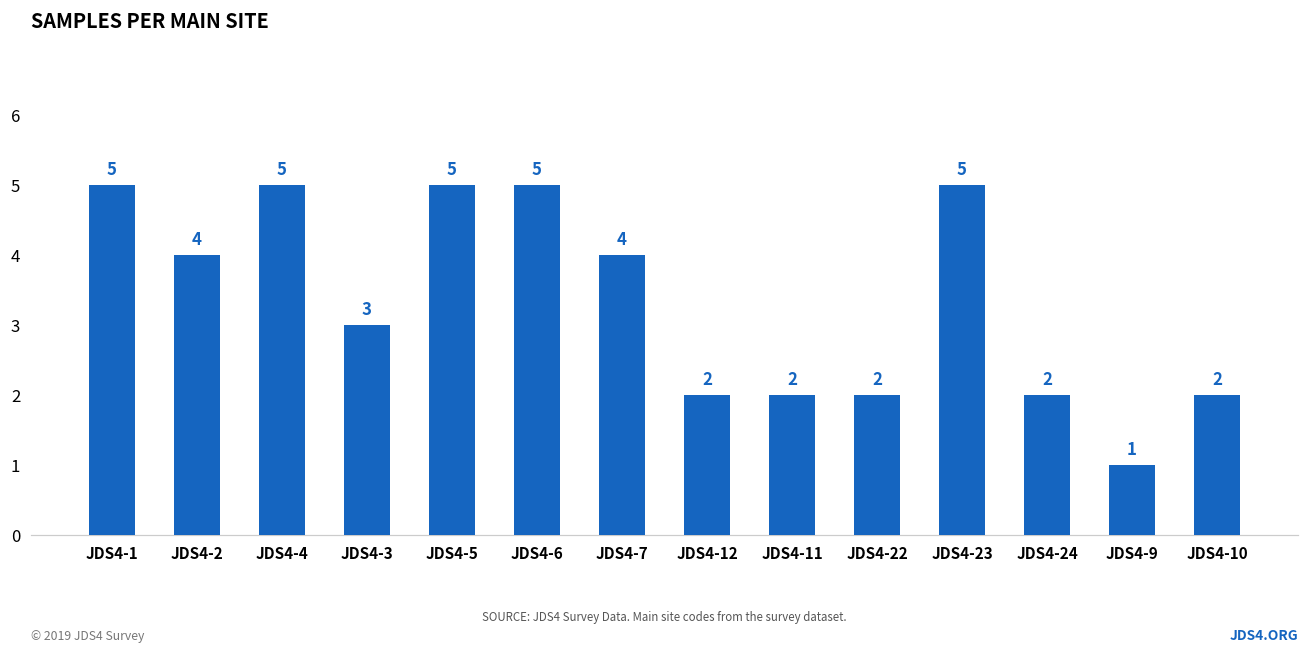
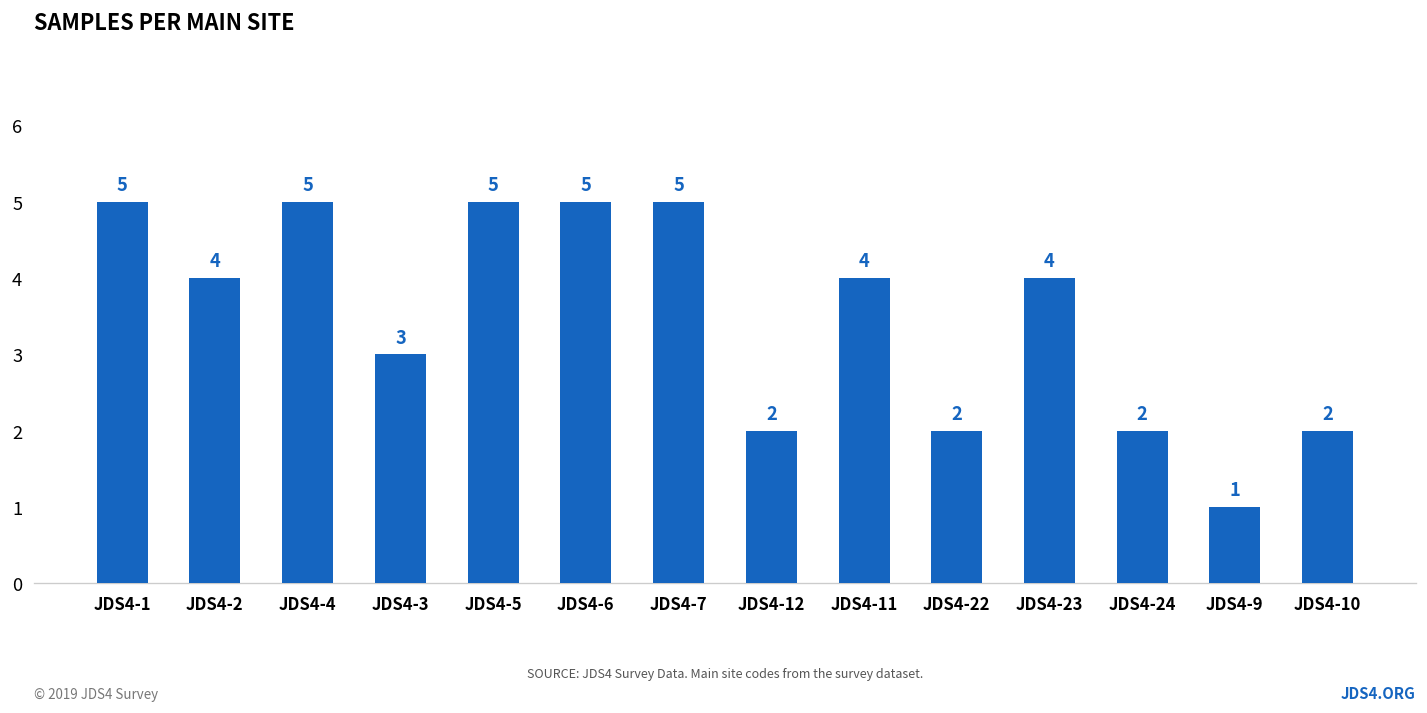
JDS4-7: 4 -> 5
JDS4-11: 2 -> 4
JDS4-23: 5 -> 4
